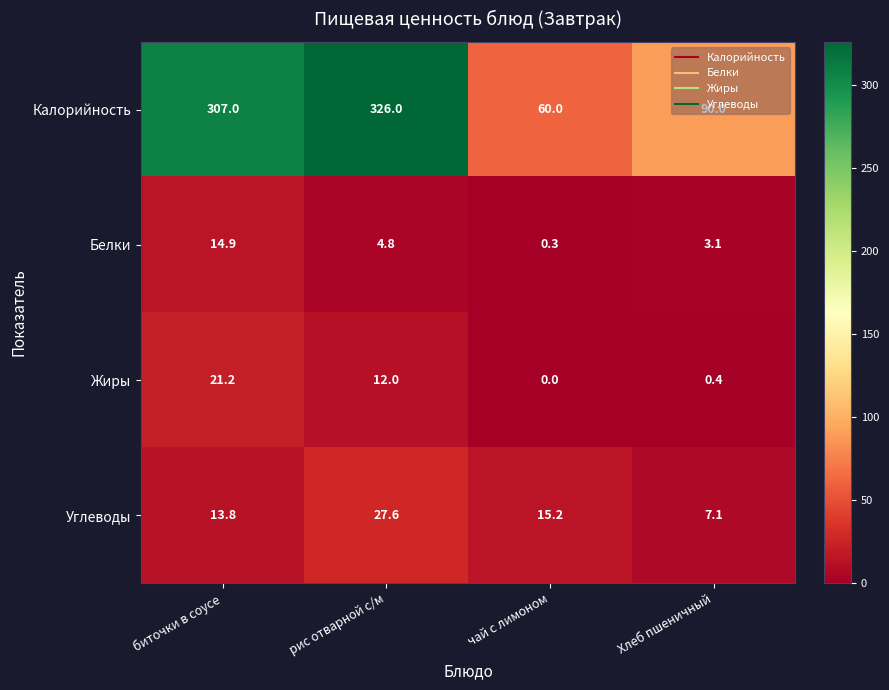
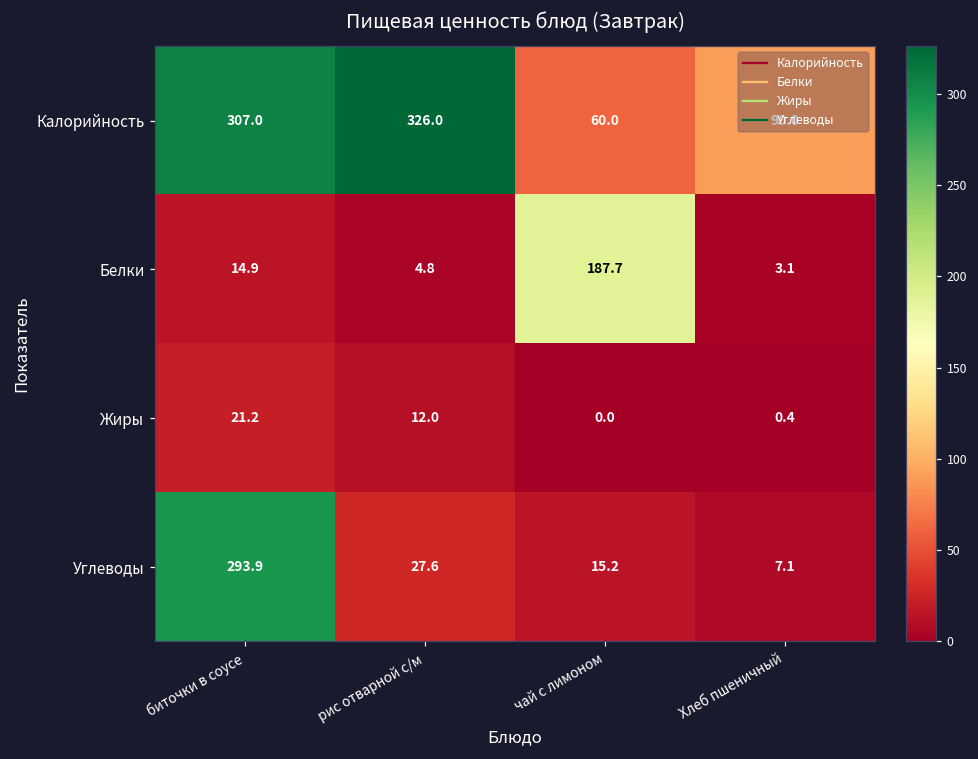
Белки, чай с лимоном: 0.3 -> 187.7
Углеводы, биточки в соусе: 13.8 -> 293.9
